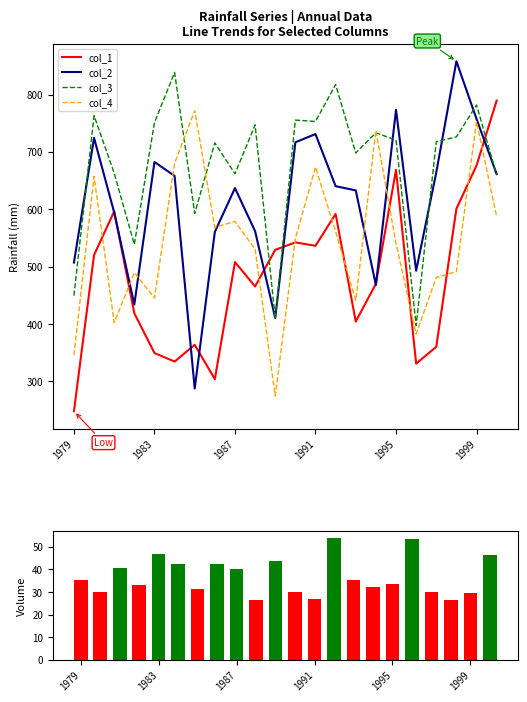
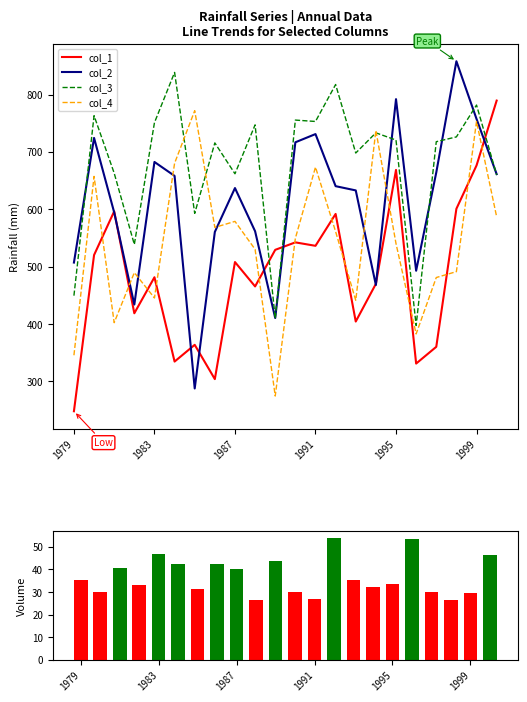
Rainfall Series | Annual Data Line Trends for Selected Columns, col_1, 1983: 350 -> 480
Rainfall Series | Annual Data Line Trends for Selected Columns, col_2, 1995: 770 -> 790
